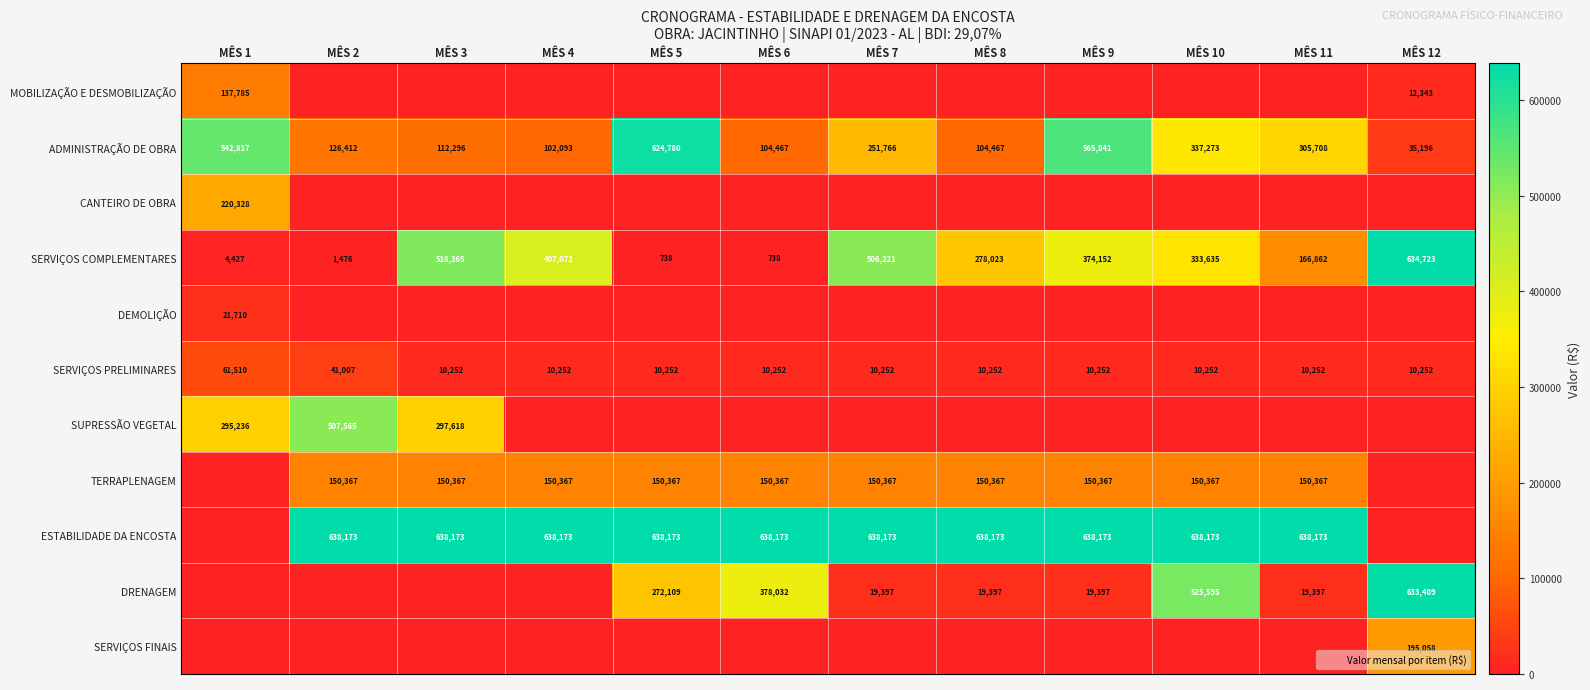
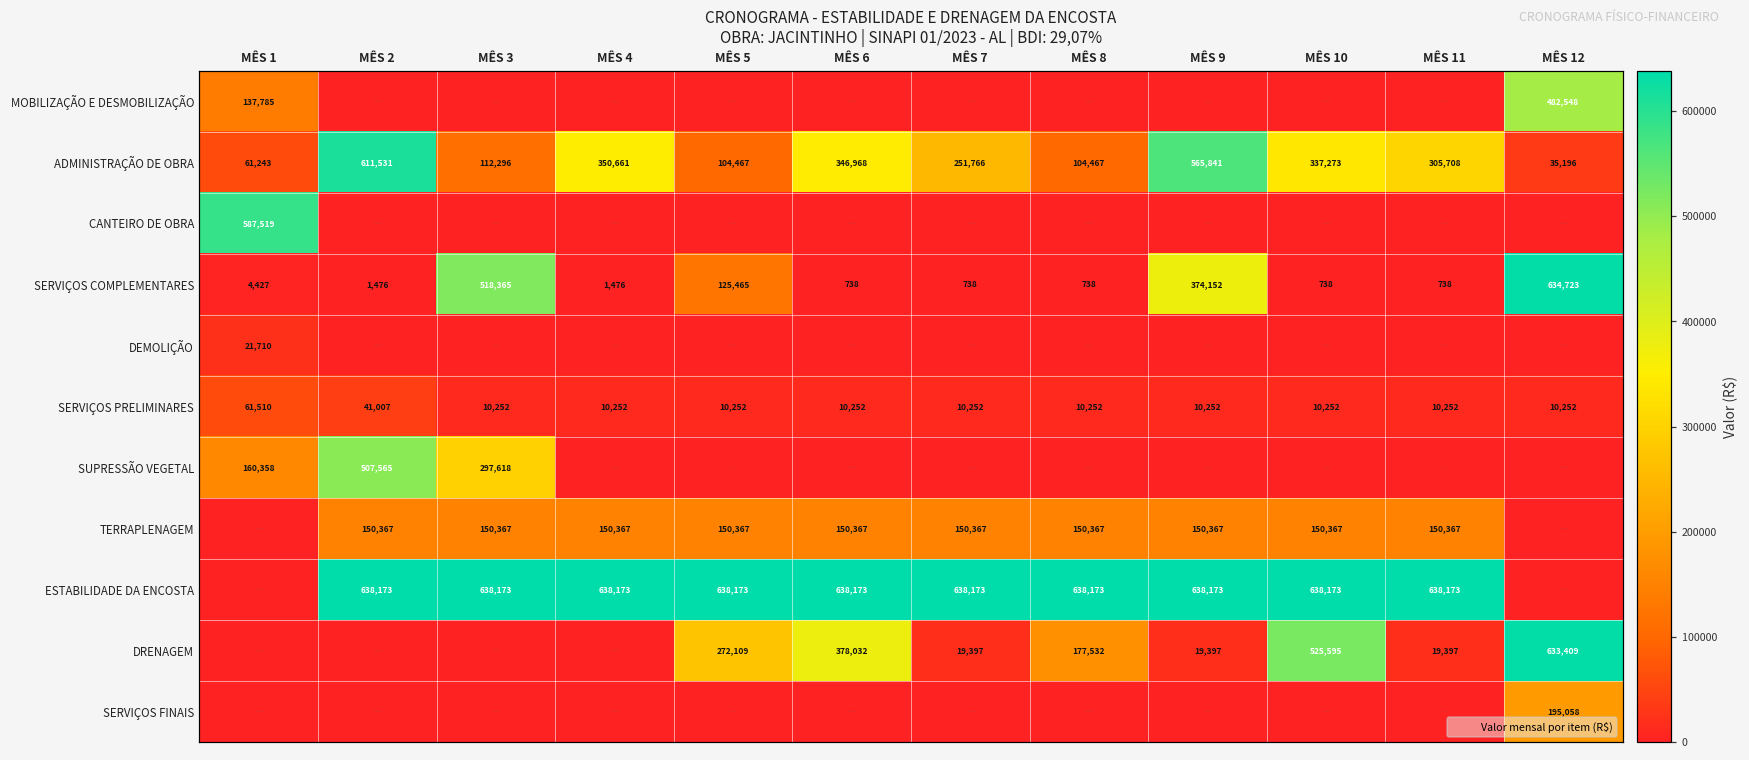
MOBILIZAÇÃO E DESMOBILIZAÇÃO, MÊS 12: 12,343 -> 482,548
ADMINISTRAÇÃO DE OBRA, MÊS 1: 542,817 -> 61,243
ADMINISTRAÇÃO DE OBRA, MÊS 2: 126,412 -> 611,531
ADMINISTRAÇÃO DE OBRA, MÊS 4: 102,093 -> 350,661
ADMINISTRAÇÃO DE OBRA, MÊS 5: 624,780 -> 104,467
ADMINISTRAÇÃO DE OBRA, MÊS 6: 104,467 -> 346,968
CANTEIRO DE OBRA, MÊS 1: 220,328 -> 587,519
SERVIÇOS COMPLEMENTARES, MÊS 4: 407,072 -> 1,476
SERVIÇOS COMPLEMENTARES, MÊS 5: 738 -> 125,465
SERVIÇOS COMPLEMENTARES, MÊS 7: 506,221 -> 738
SERVIÇOS COMPLEMENTARES, MÊS 8: 278,023 -> 738
SERVIÇOS COMPLEMENTARES, MÊS 10: 333,635 -> 738
SERVIÇOS COMPLEMENTARES, MÊS 11: 166,862 -> 738
SUPRESSÃO VEGETAL, MÊS 1: 295,236 -> 160,358
DRENAGEM, MÊS 8: 19,397 -> 177,532
